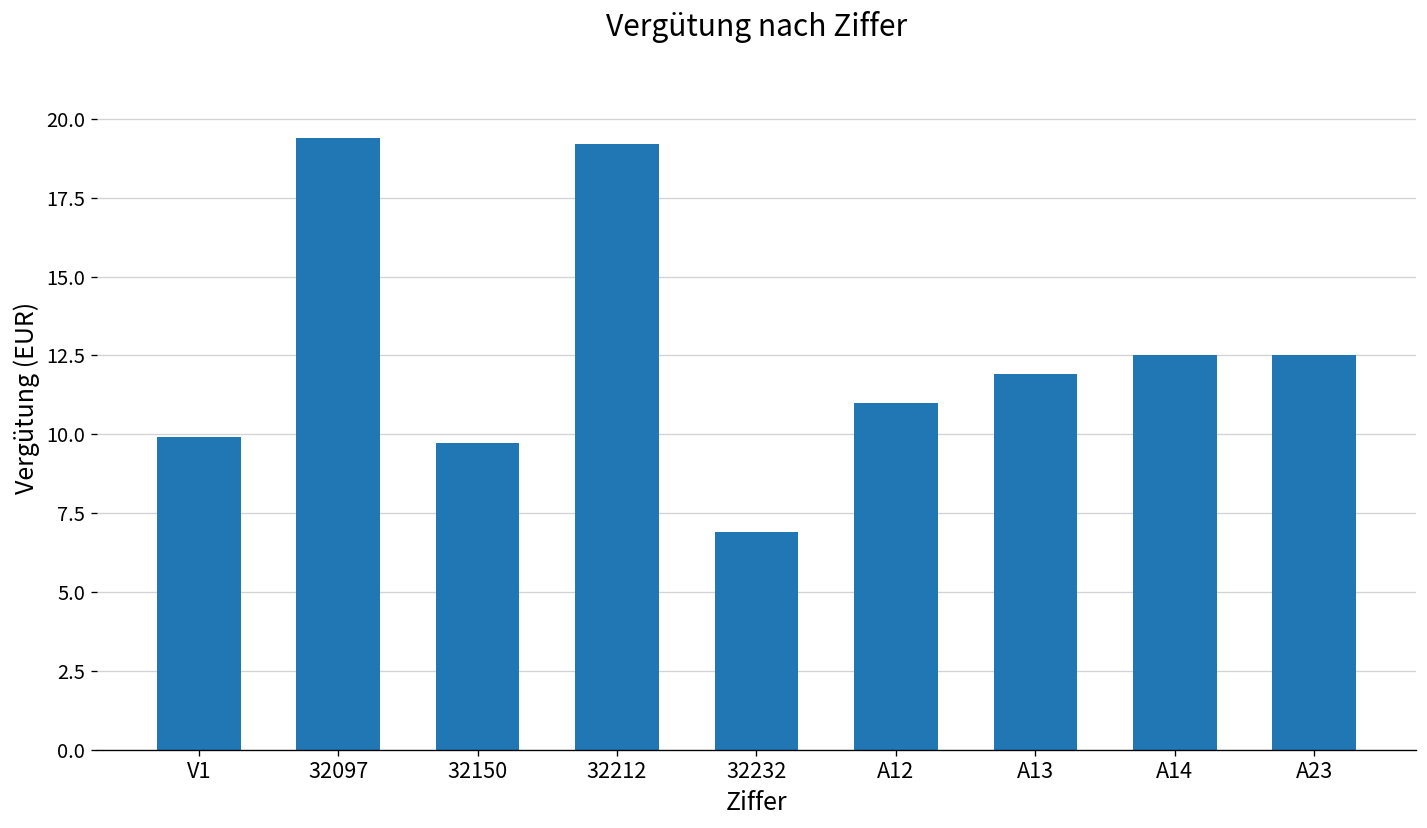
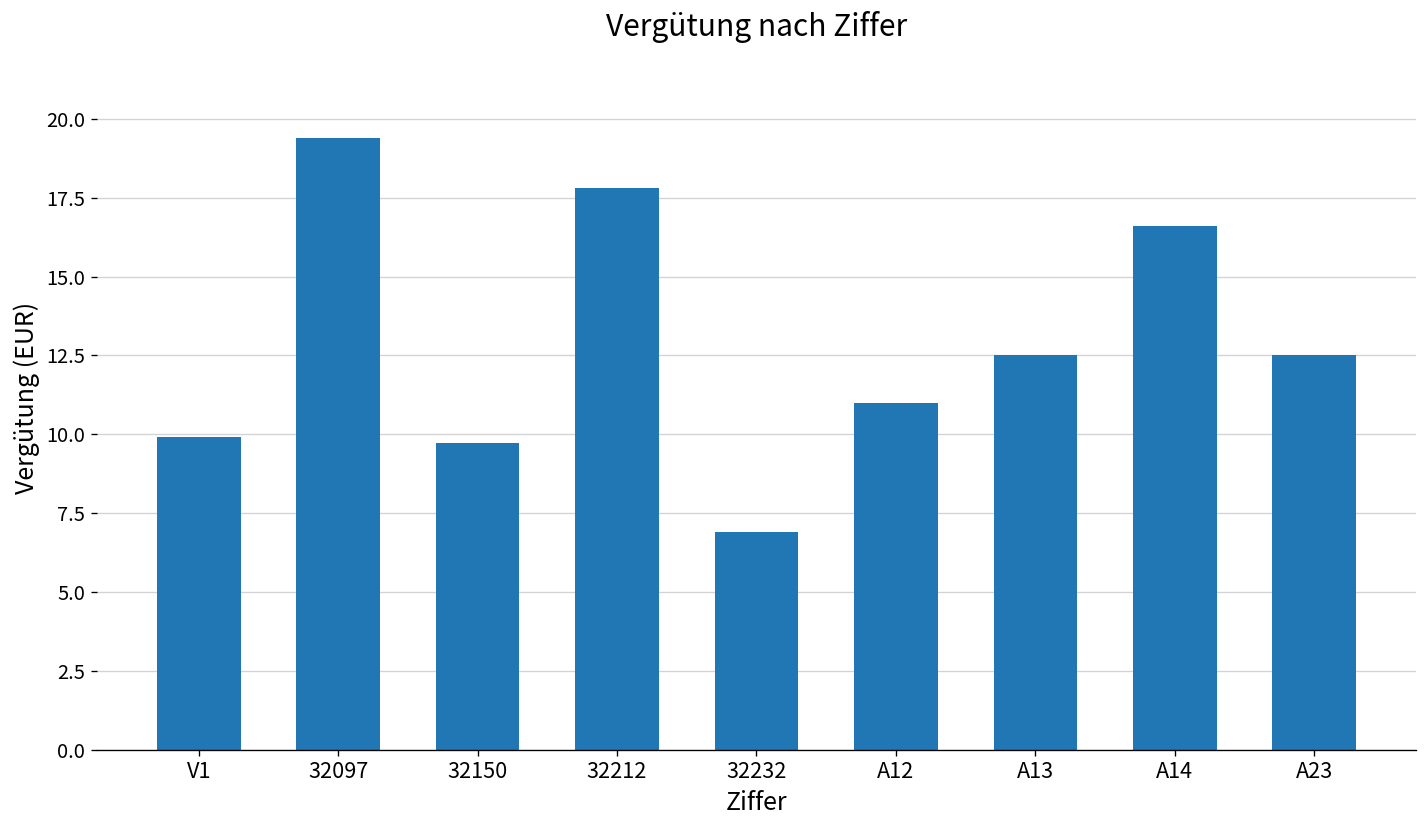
32212: 19.2 -> 17.8
A13: 11.9 -> 12.5
A14: 12.5 -> 16.6
